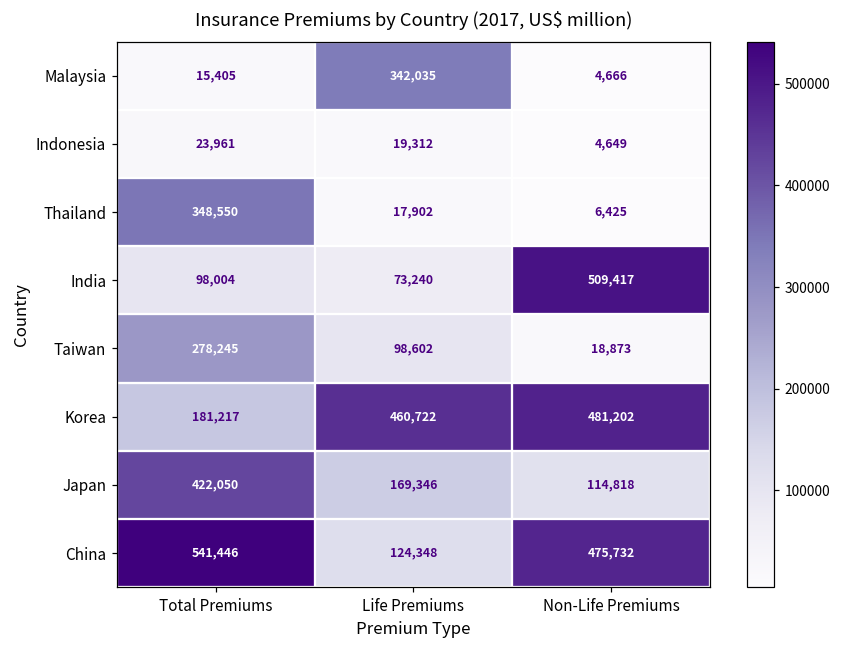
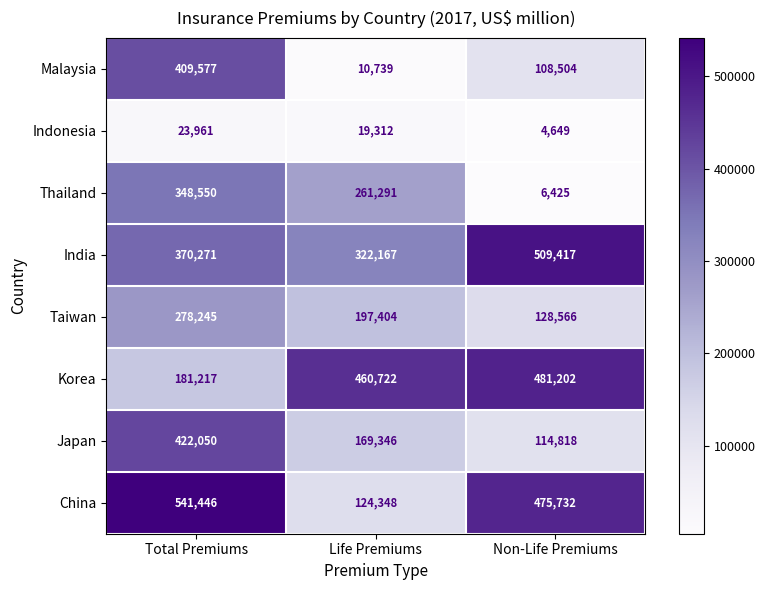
Malaysia, Total Premiums: 15,405 -> 409,577
Malaysia, Life Premiums: 342,035 -> 10,739
Malaysia, Non-Life Premiums: 4,666 -> 108,504
Thailand, Life Premiums: 17,902 -> 261,291
India, Total Premiums: 98,004 -> 370,271
India, Life Premiums: 73,240 -> 322,167
Taiwan, Life Premiums: 98,602 -> 197,404
Taiwan, Non-Life Premiums: 18,873 -> 128,566
